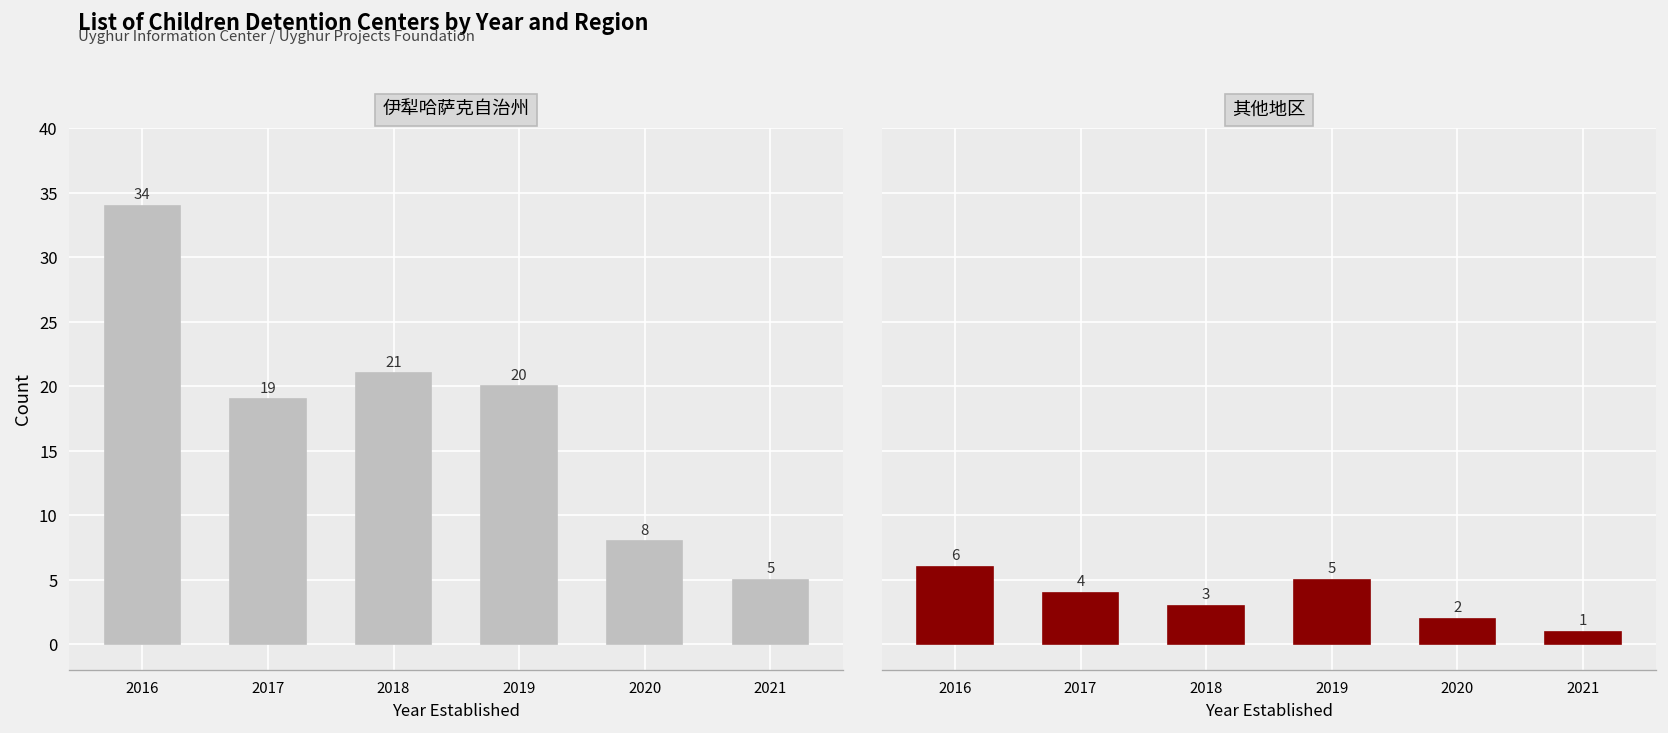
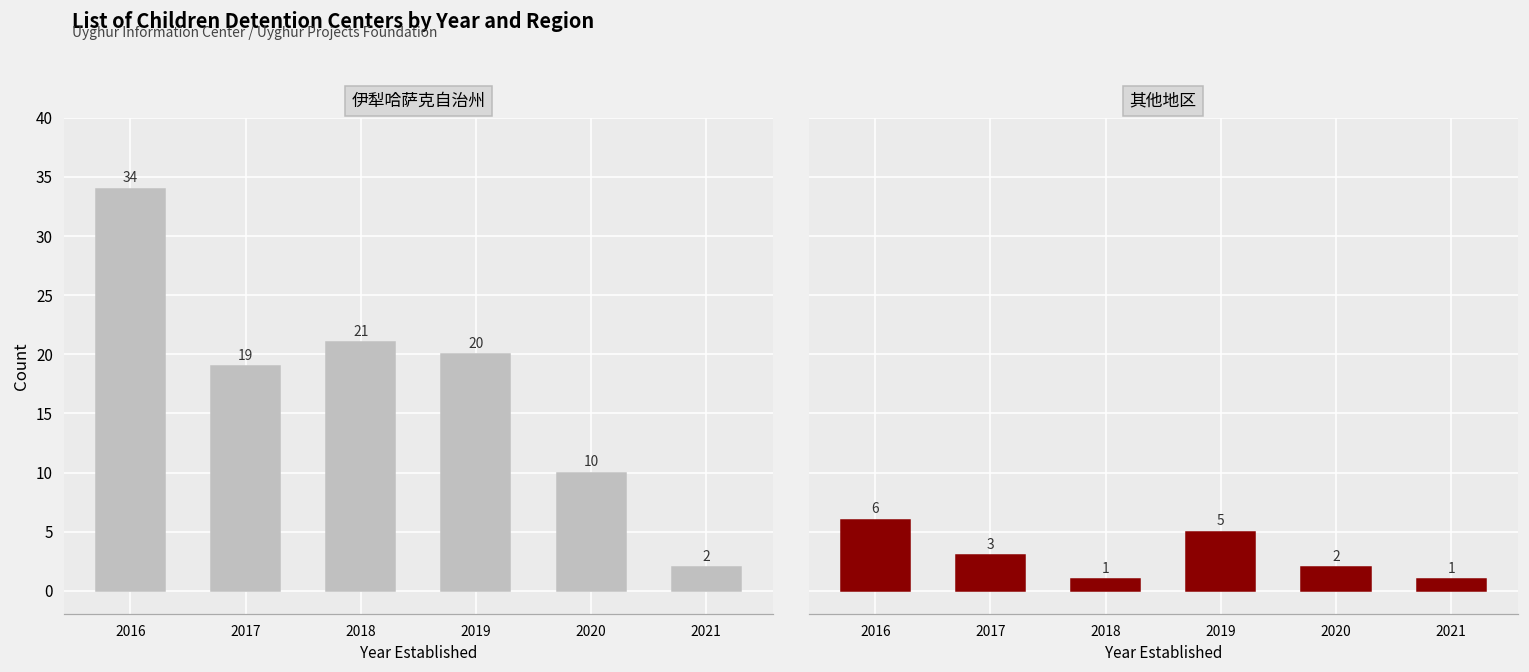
伊犁哈萨克自治州, 2020: 8 -> 10
伊犁哈萨克自治州, 2021: 5 -> 2
其他地区, 2017: 4 -> 3
其他地区, 2018: 3 -> 1
